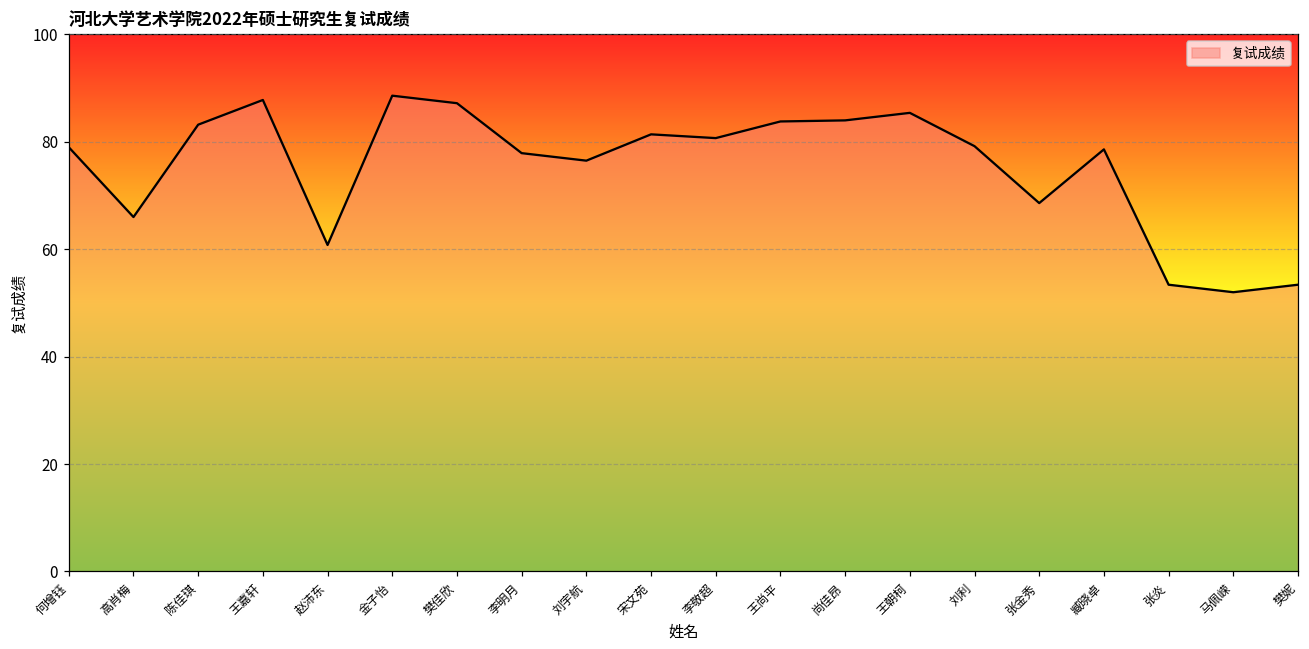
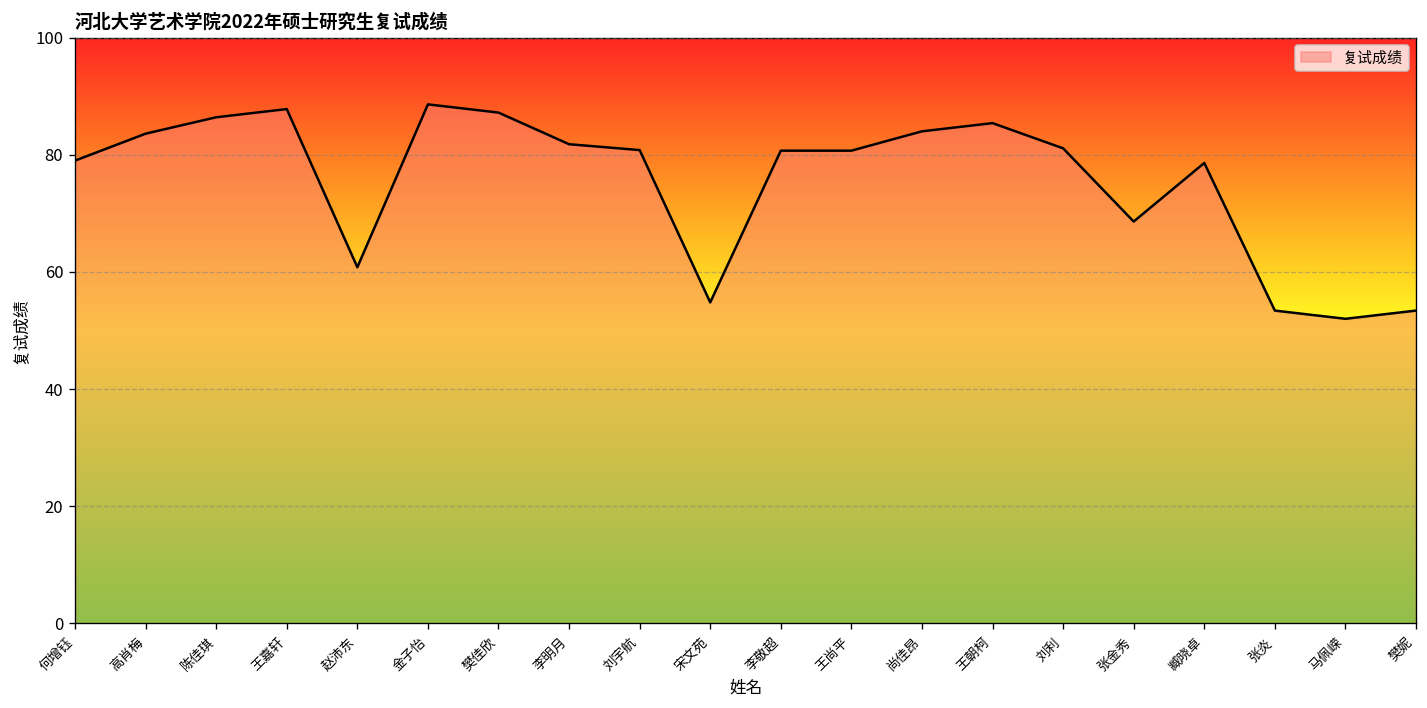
高肖梅: 66 -> 84
陈佳琪: 83 -> 86
李明月: 78 -> 82
刘宇航: 77 -> 81
宋文苑: 81 -> 55
王尚平: 84 -> 81
刘利: 79 -> 81
